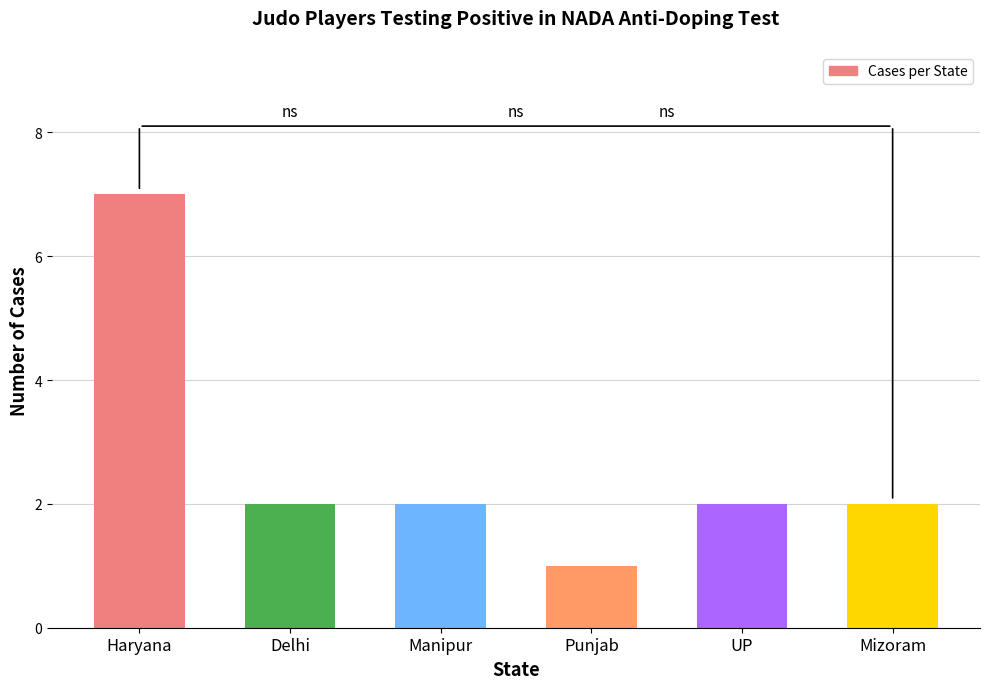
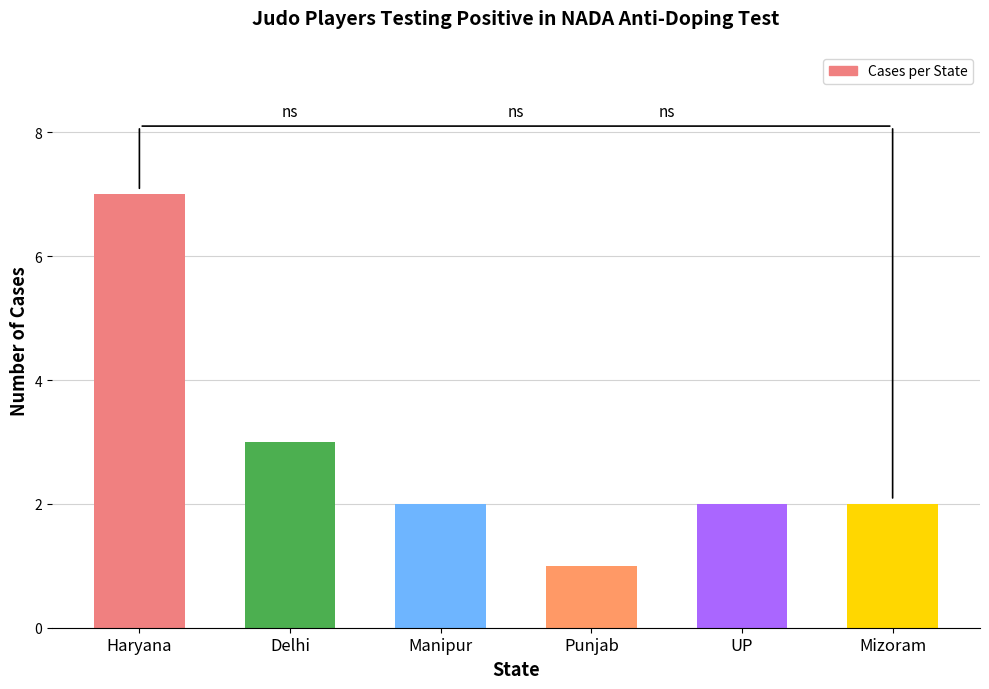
Delhi: 2 -> 3
